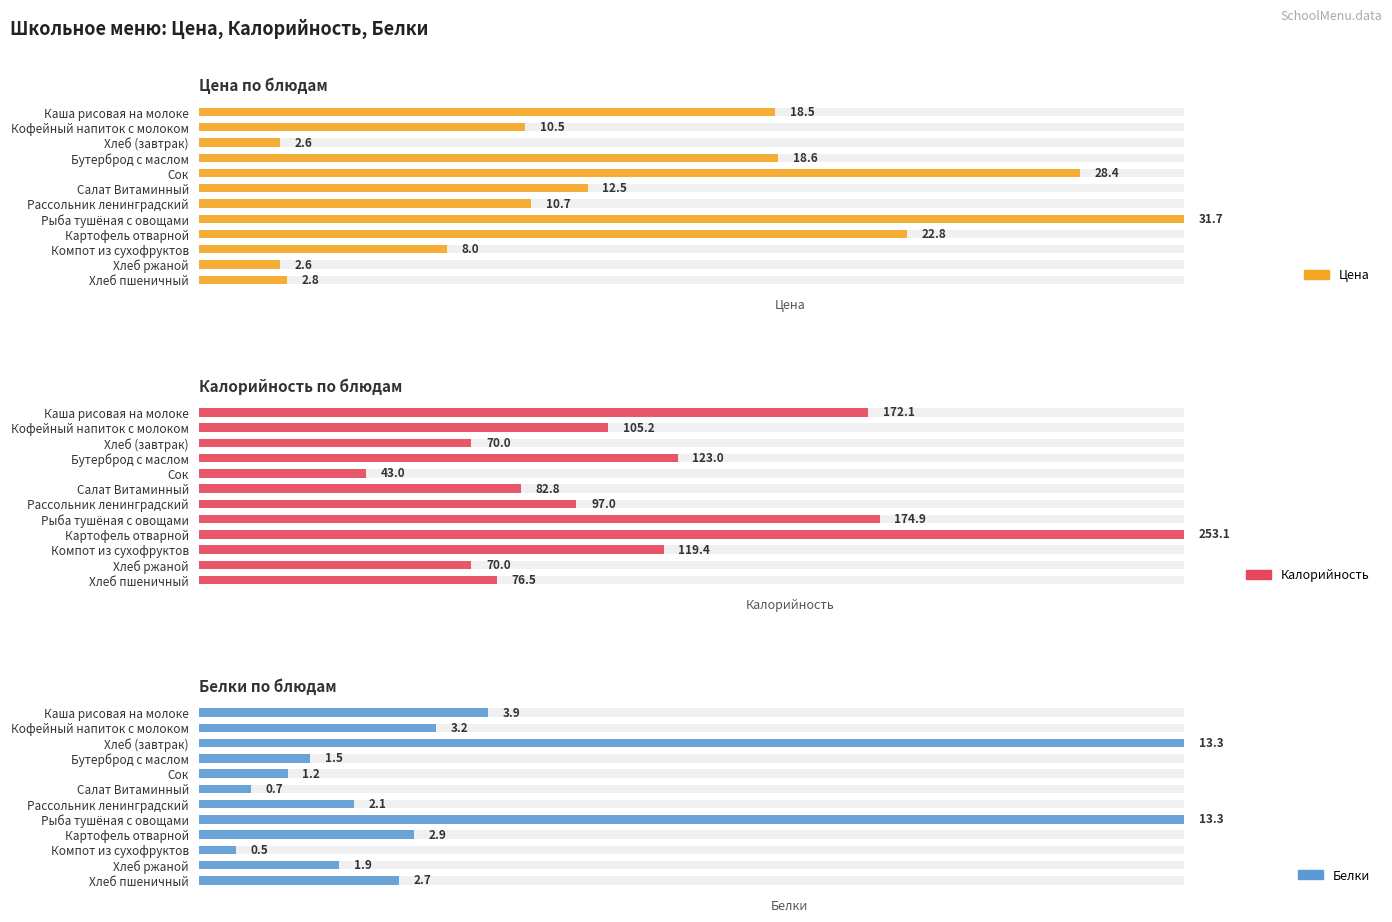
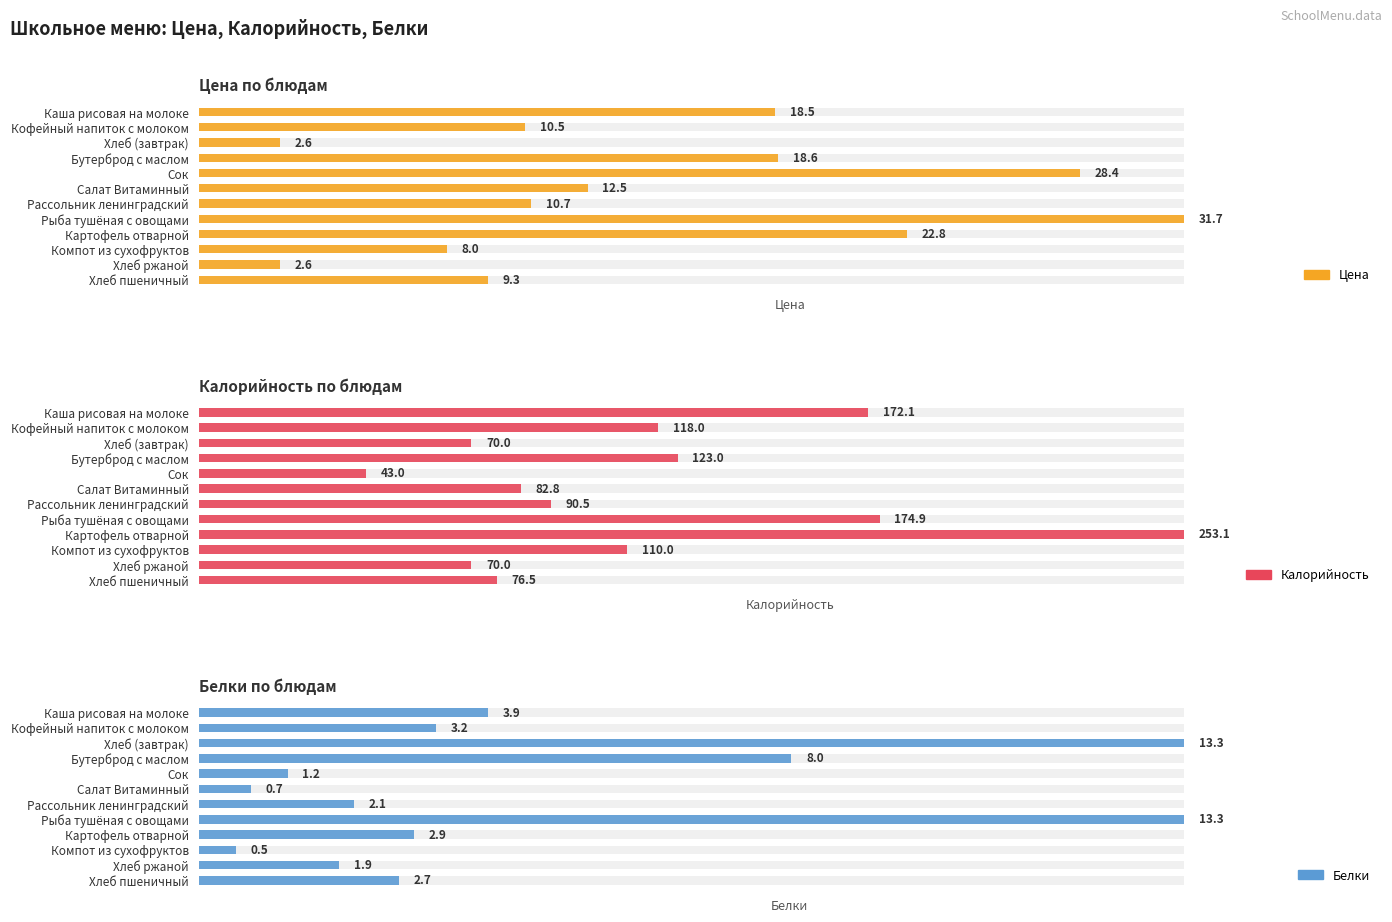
Цена по блюдам, Цена, Хлеб пшеничный: 2.8 -> 9.3
Калорийность по блюдам, Калорийность, Кофейный напиток с молоком: 105.2 -> 118.0
Калорийность по блюдам, Калорийность, Рассольник ленинградский: 97.0 -> 90.5
Калорийность по блюдам, Калорийность, Компот из сухофруктов: 119.4 -> 110.0
Белки по блюдам, Белки, Бутерброд с маслом: 1.5 -> 8.0
